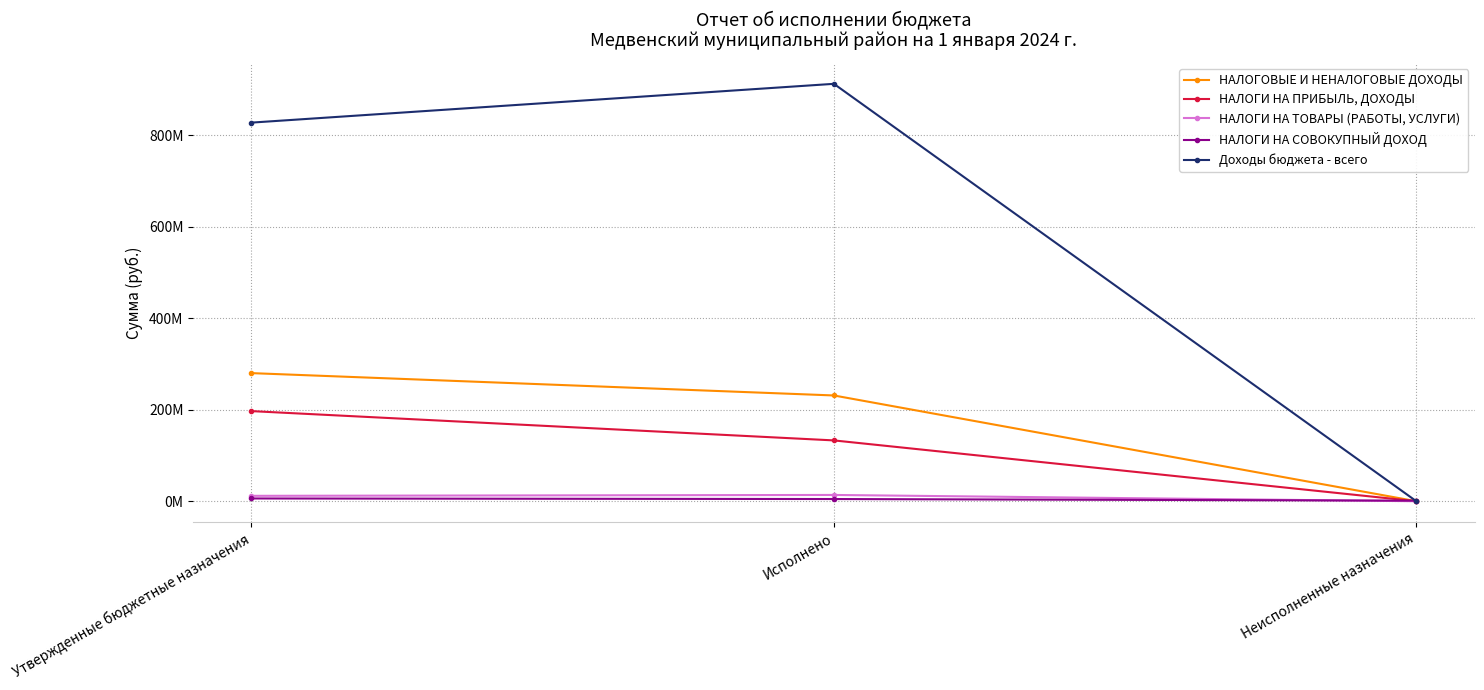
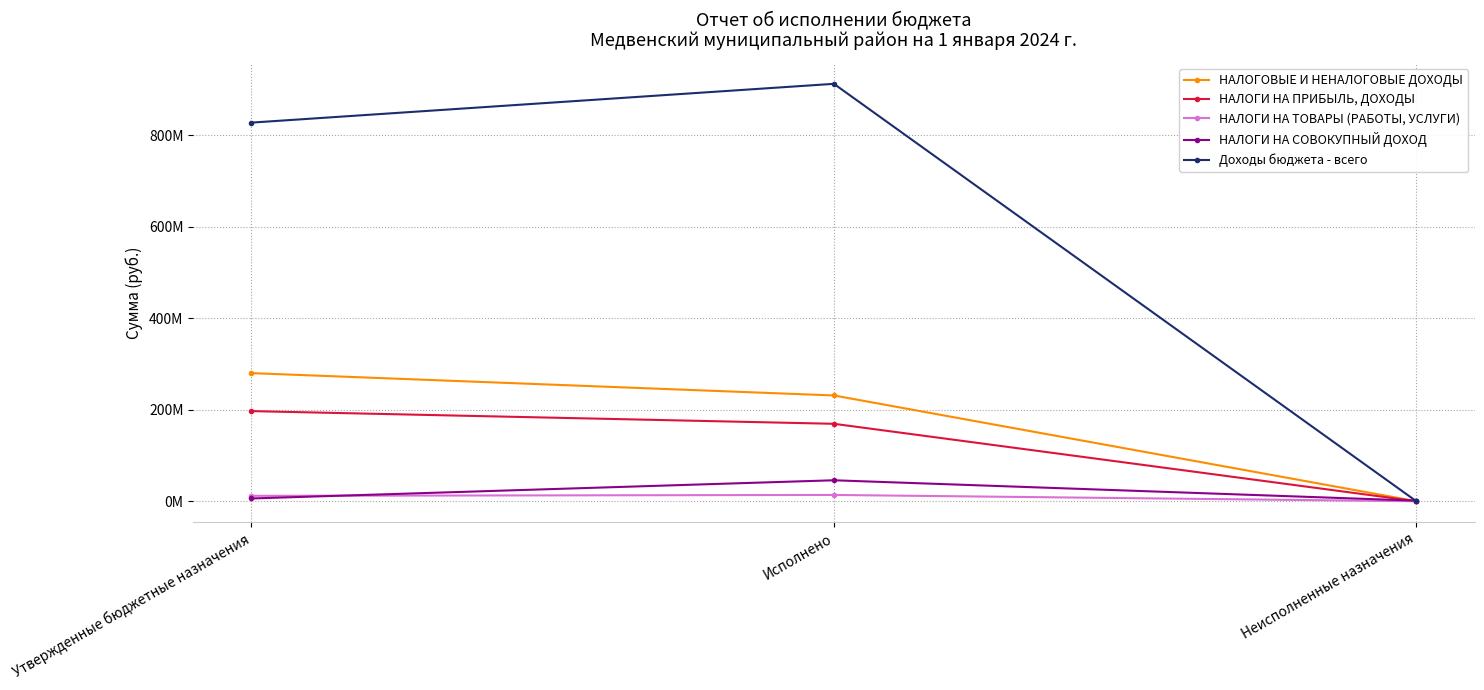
НАЛОГИ НА ПРИБЫЛЬ, ДОХОДЫ, Исполнено: 130000000 -> 170000000
НАЛОГИ НА СОВОКУПНЫЙ ДОХОД, Исполнено: 0 -> 50000000
